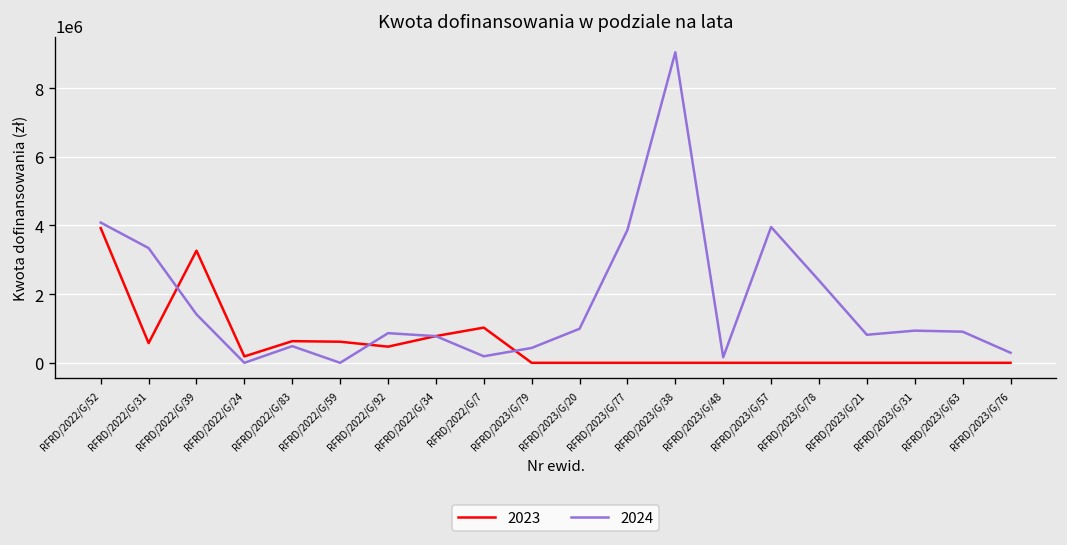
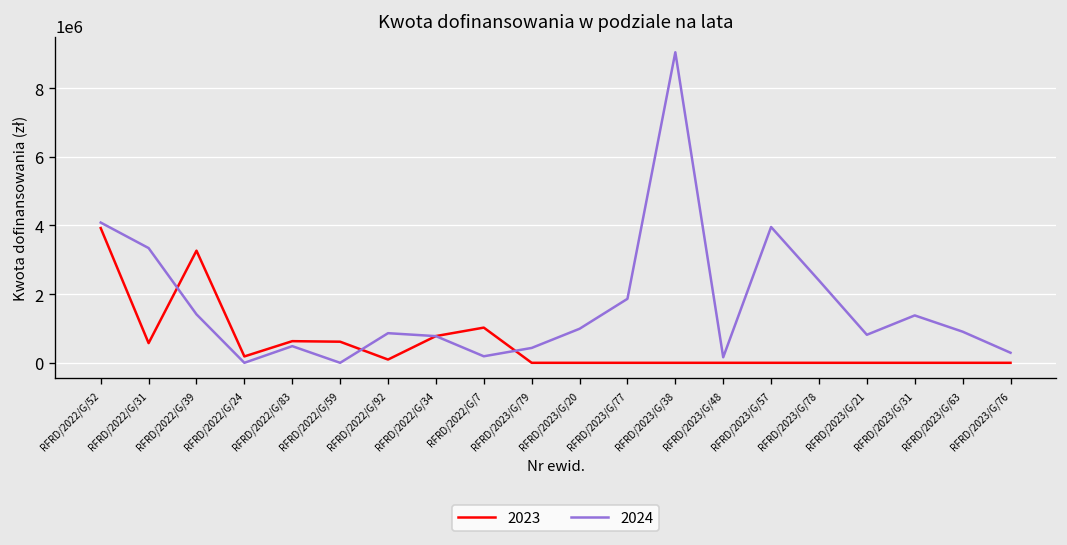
2023, RFRD/2022/G/92: 500000 -> 100000
2024, RFRD/2023/G/77: 3900000 -> 1900000
2024, RFRD/2023/G/31: 900000 -> 1400000
